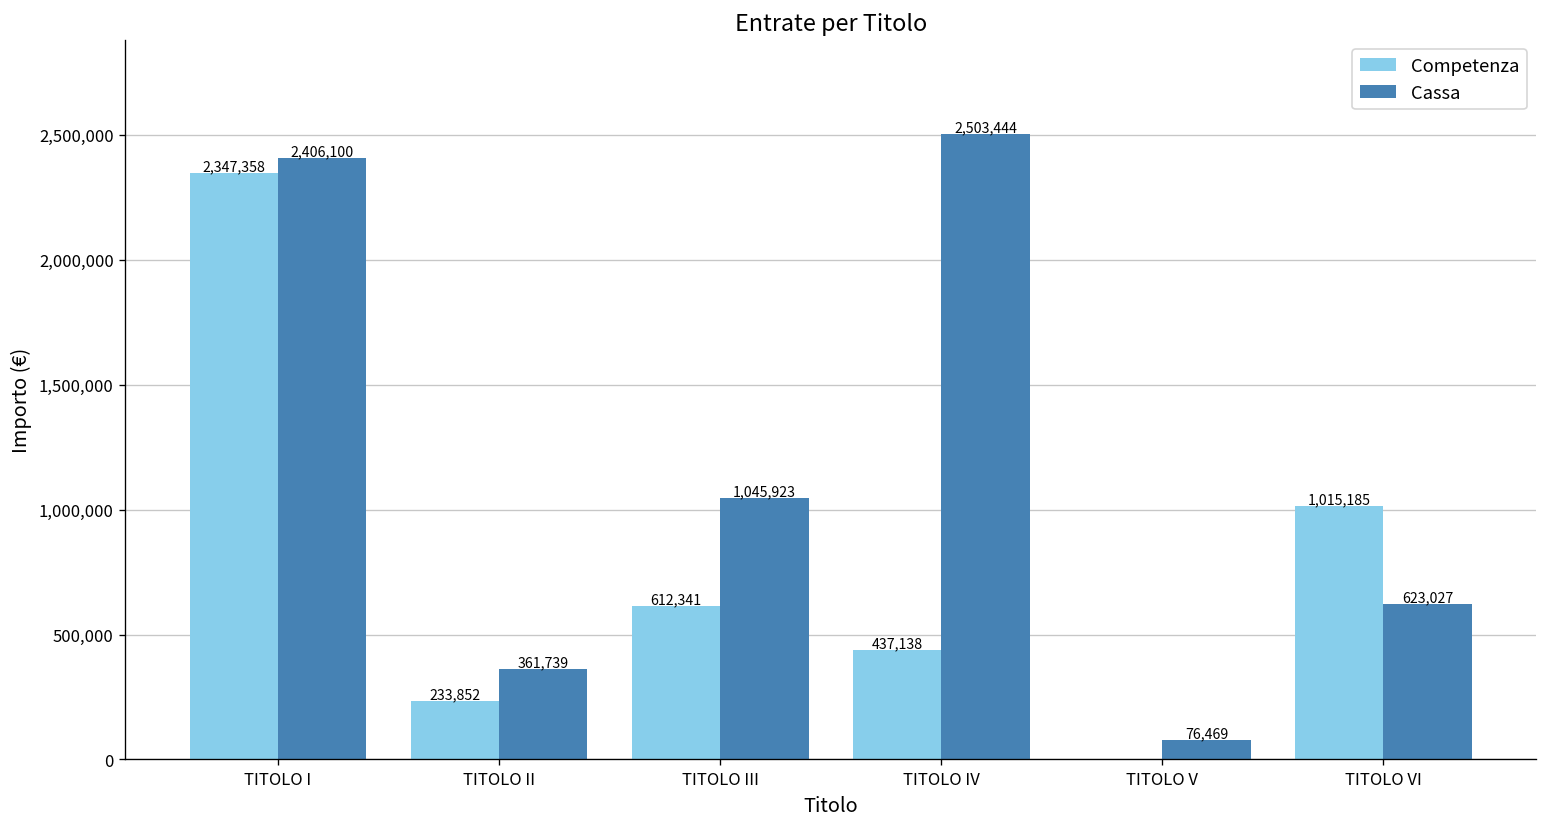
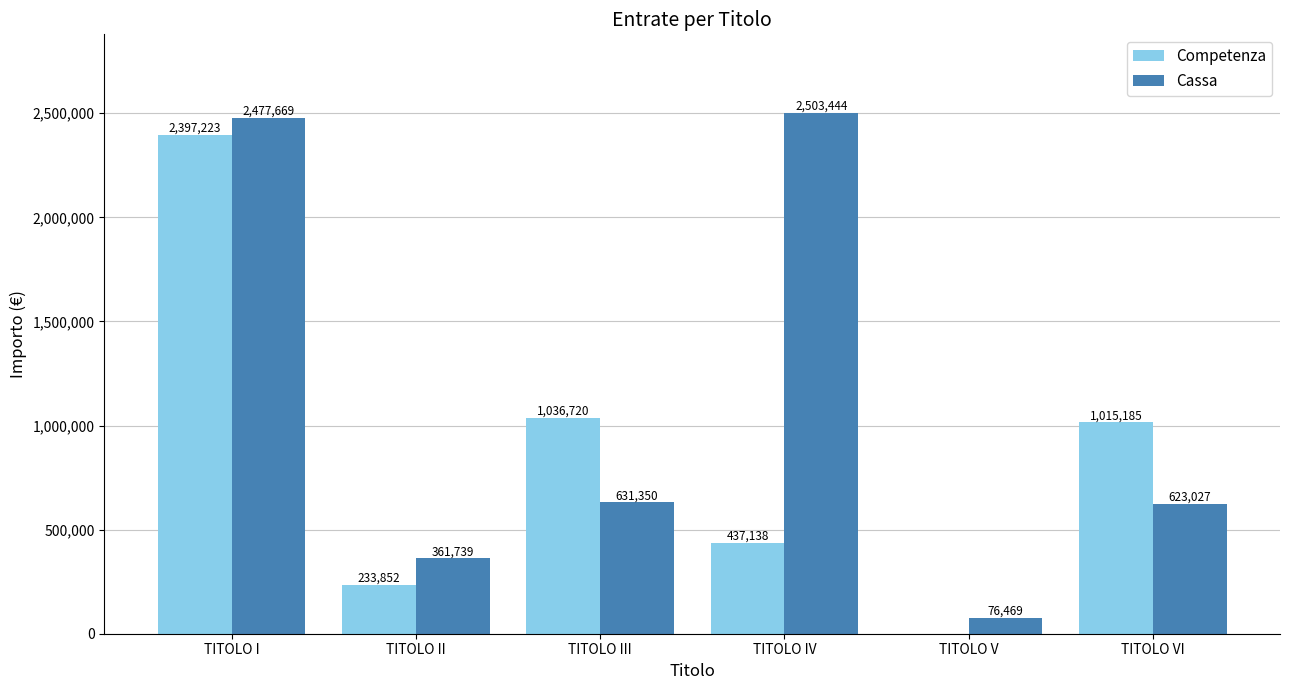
Competenza, TITOLO I: 2,347,358 -> 2,397,223
Cassa, TITOLO I: 2,406,100 -> 2,477,669
Competenza, TITOLO III: 612,341 -> 1,036,720
Cassa, TITOLO III: 1,045,923 -> 631,350
